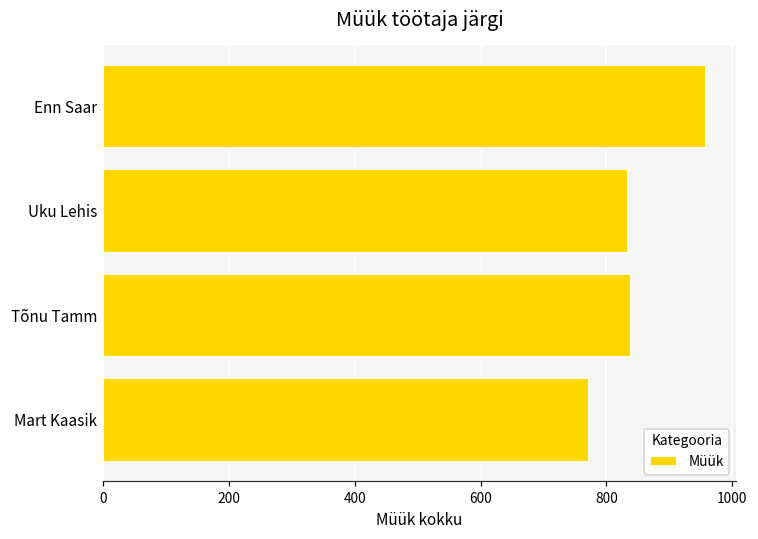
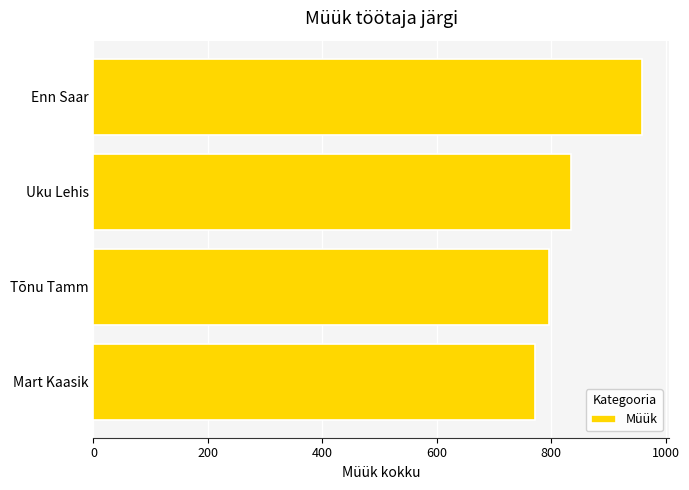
Tõnu Tamm: 840 -> 800
